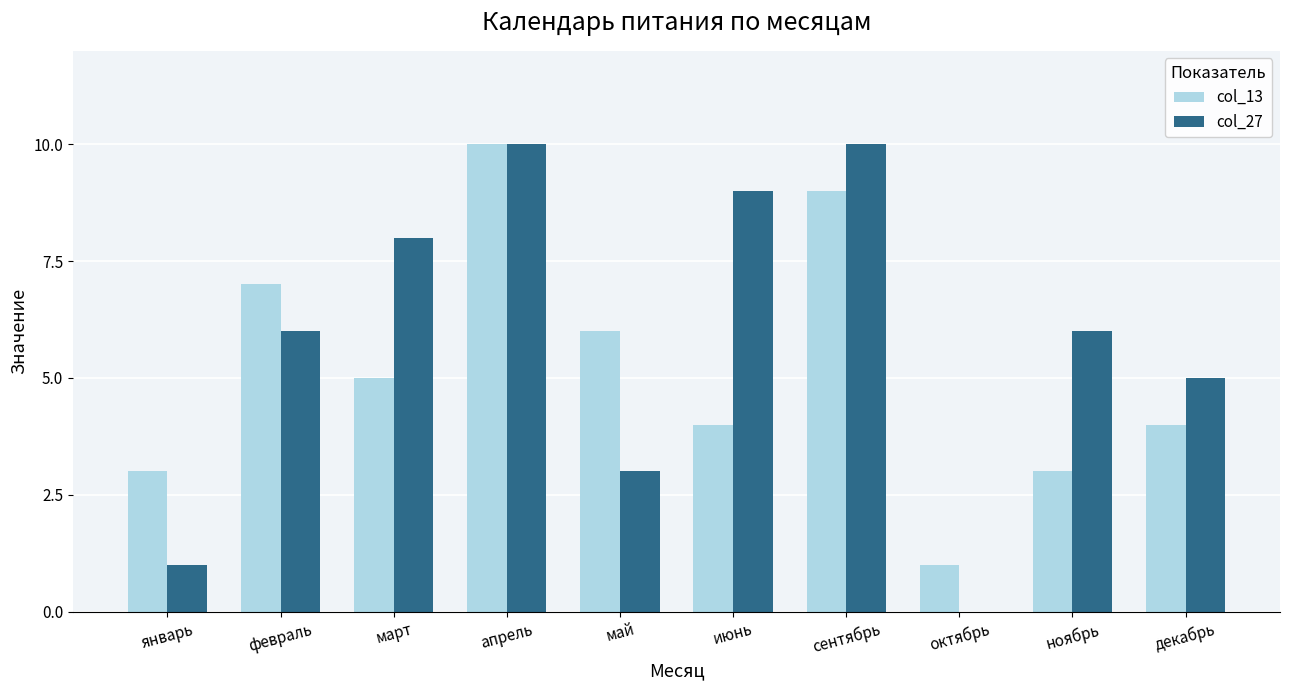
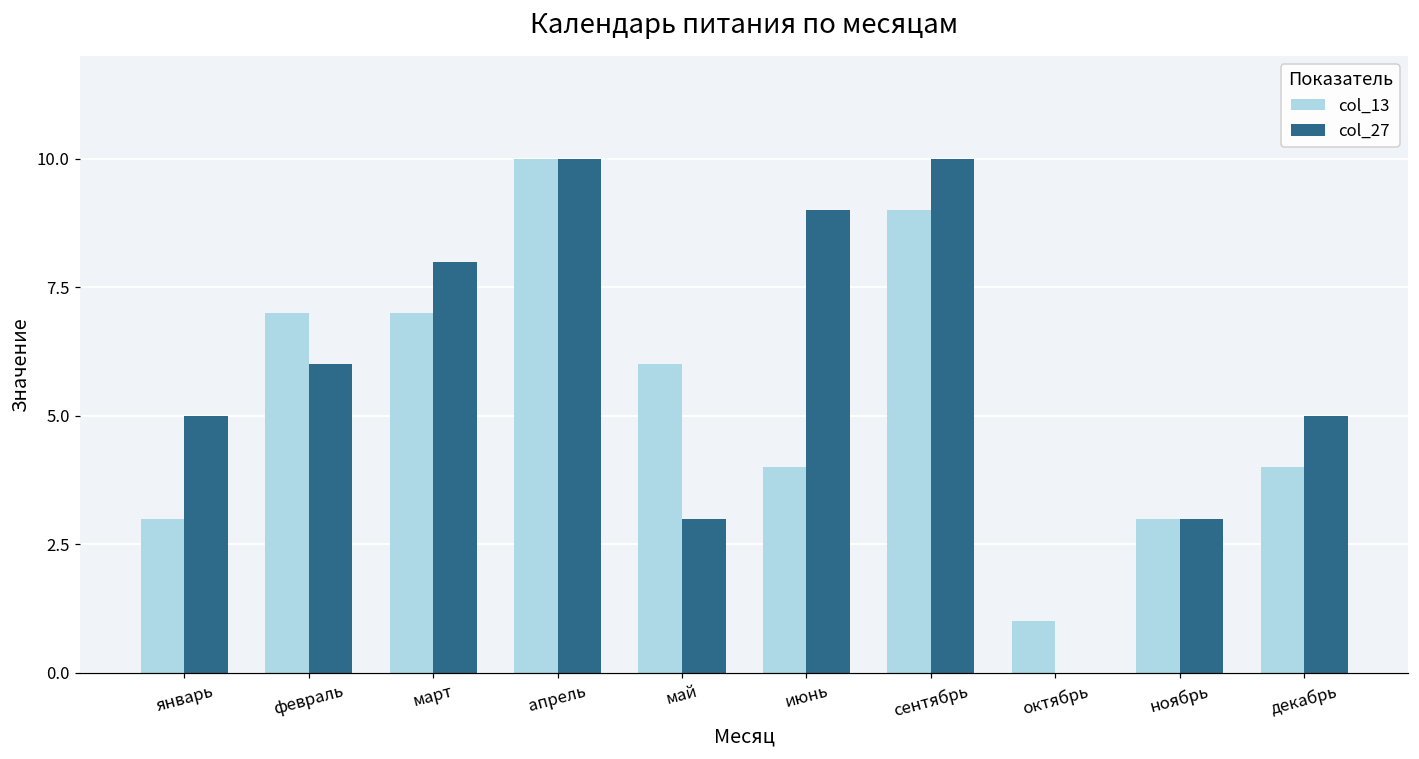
col_27, январь: 1 -> 5
col_13, март: 5 -> 7
col_27, ноябрь: 6 -> 3
